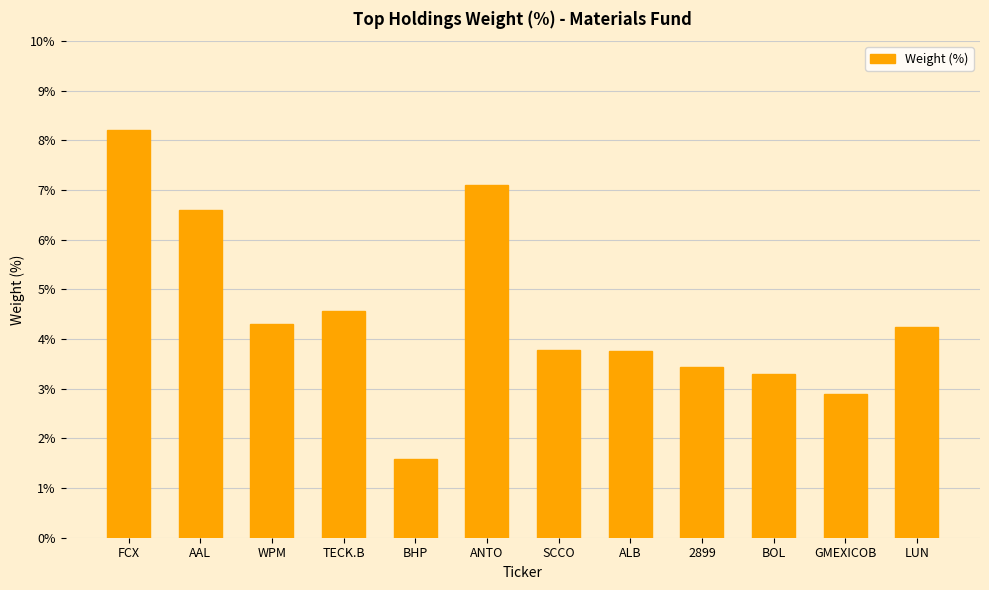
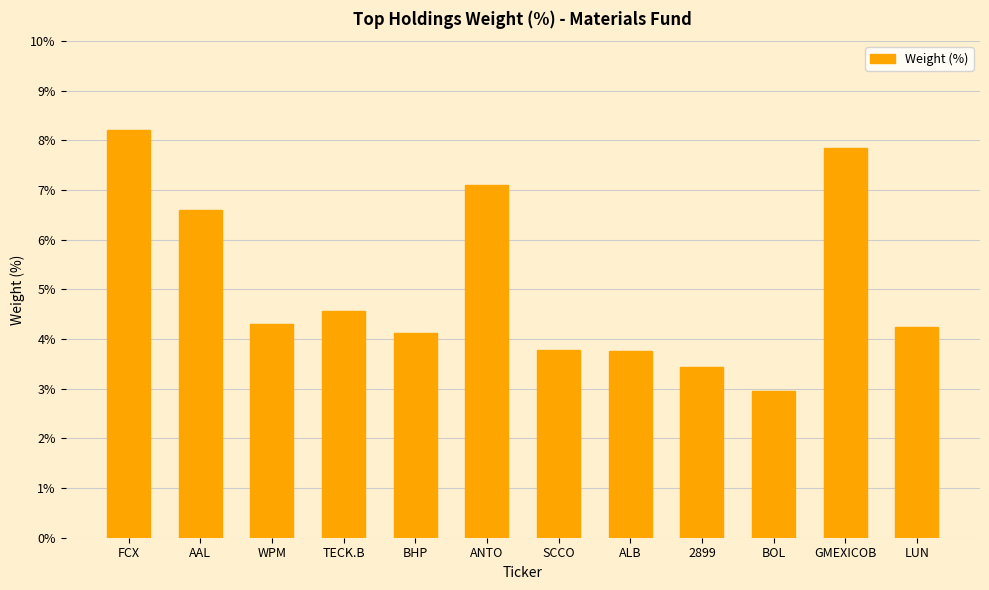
BHP: 1.6% -> 4.1%
BOL: 3.3% -> 3.0%
GMEXICOB: 2.9% -> 7.9%
